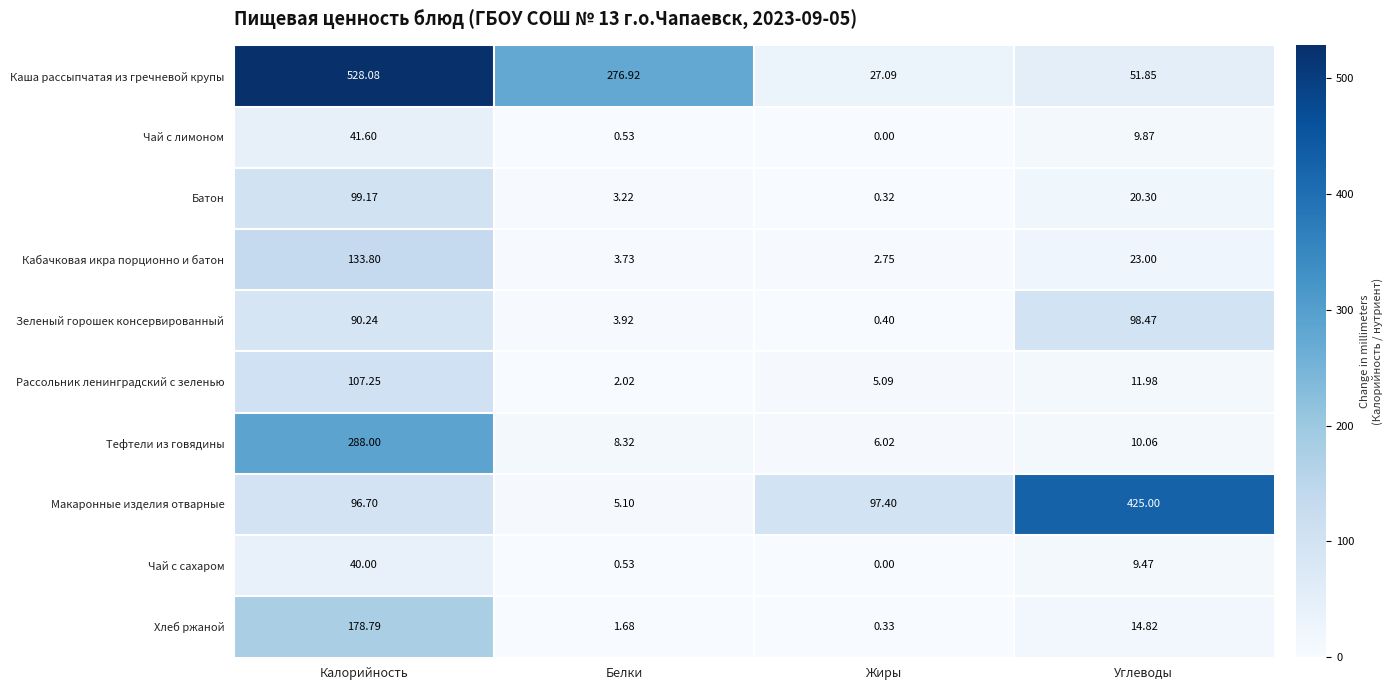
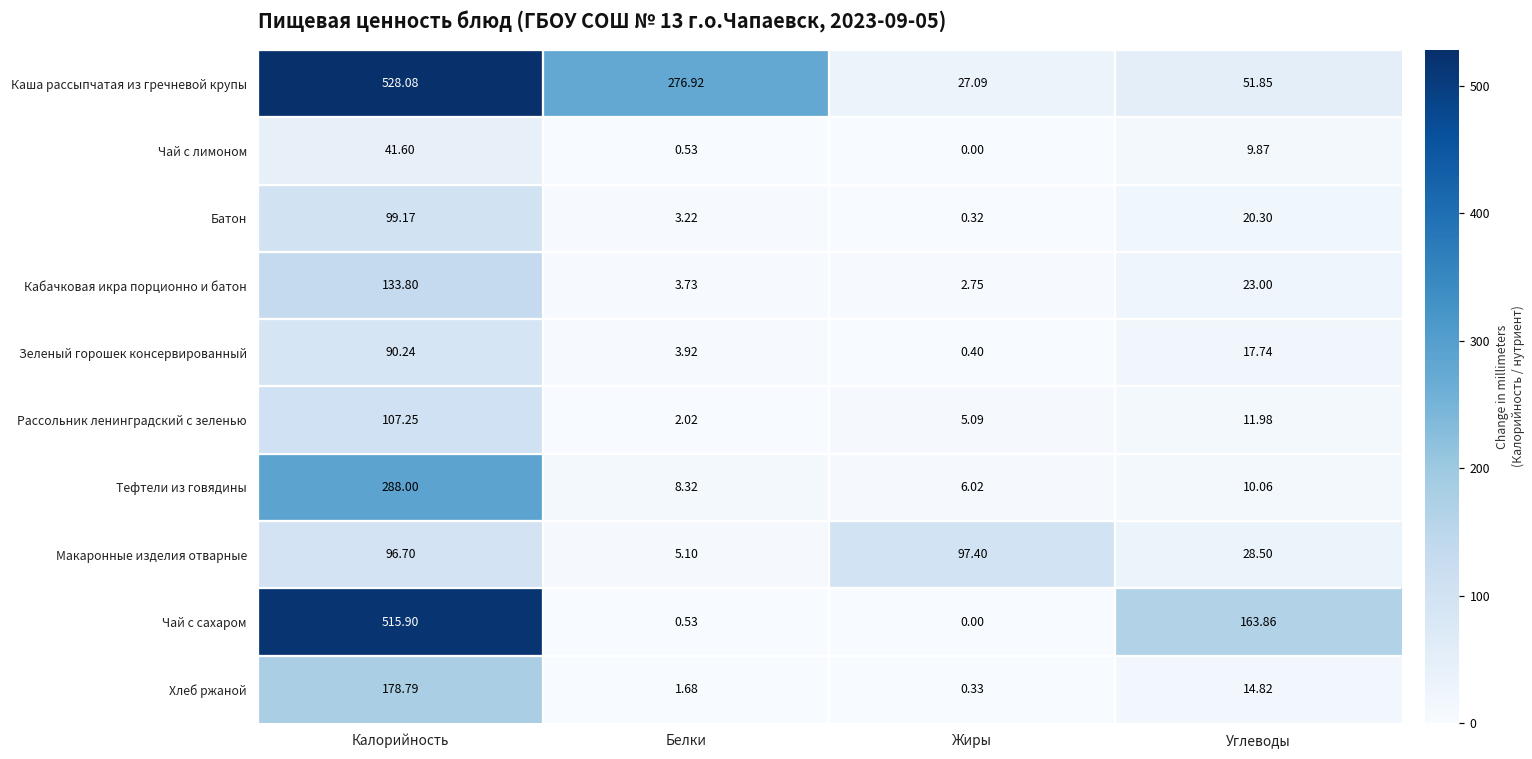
Зеленый горошек консервированный, Углеводы: 98.47 -> 17.74
Макаронные изделия отварные, Углеводы: 425.00 -> 28.50
Чай с сахаром, Калорийность: 40.00 -> 515.90
Чай с сахаром, Углеводы: 9.47 -> 163.86
